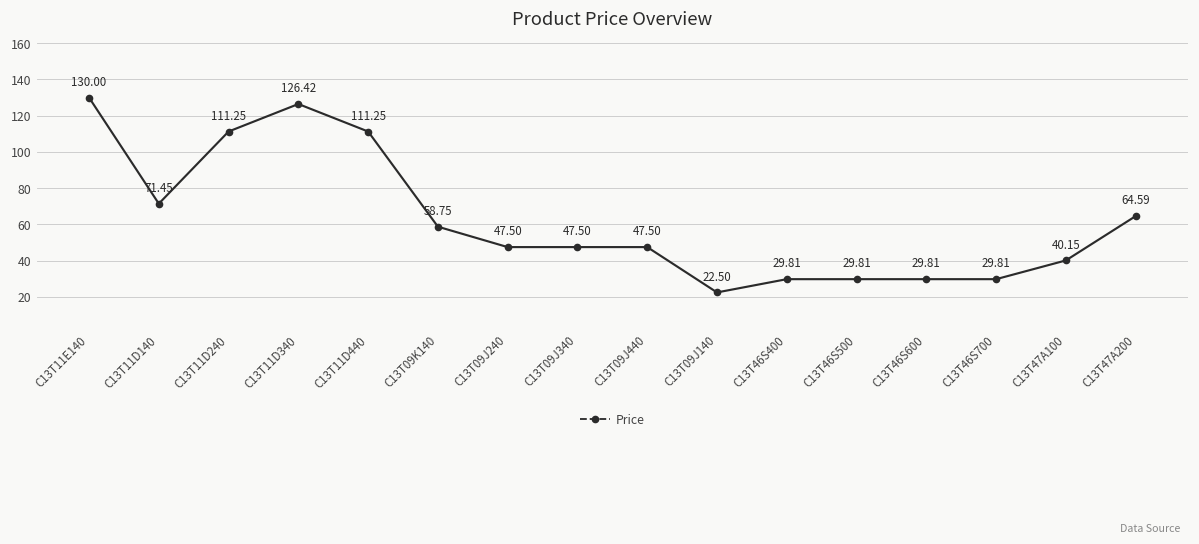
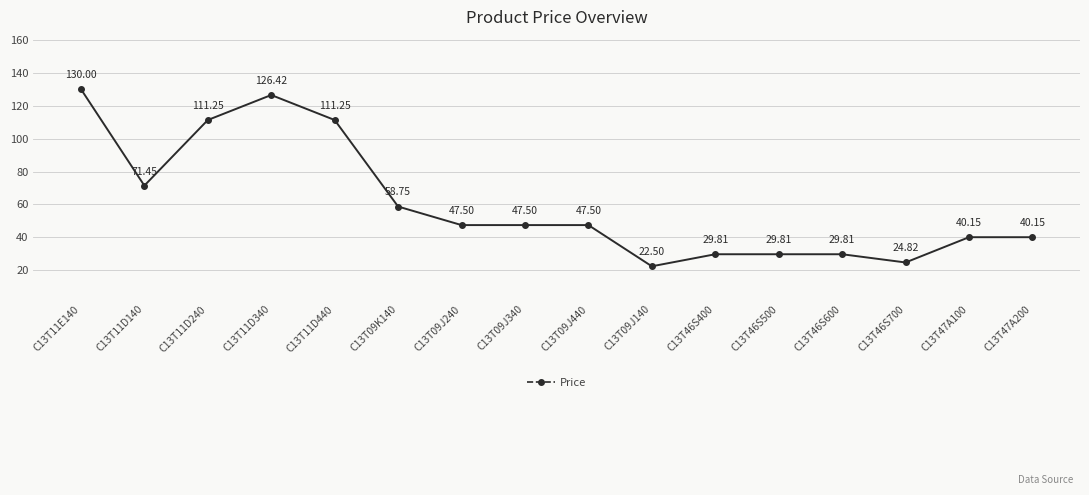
C13T46S700: 29.81 -> 24.82
C13T47A200: 64.59 -> 40.15
